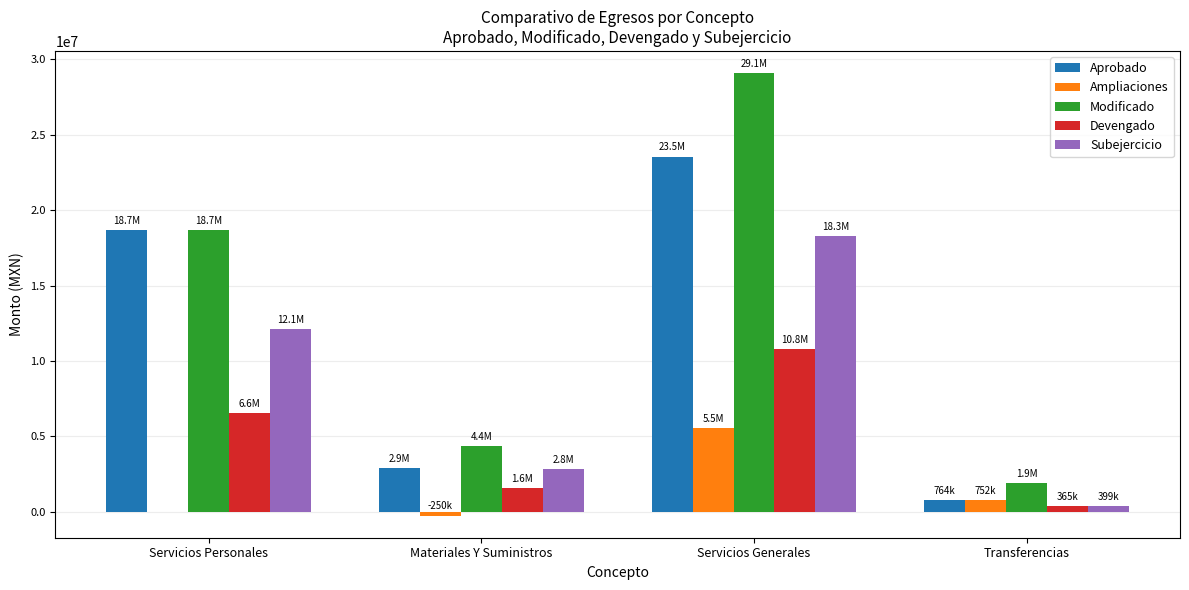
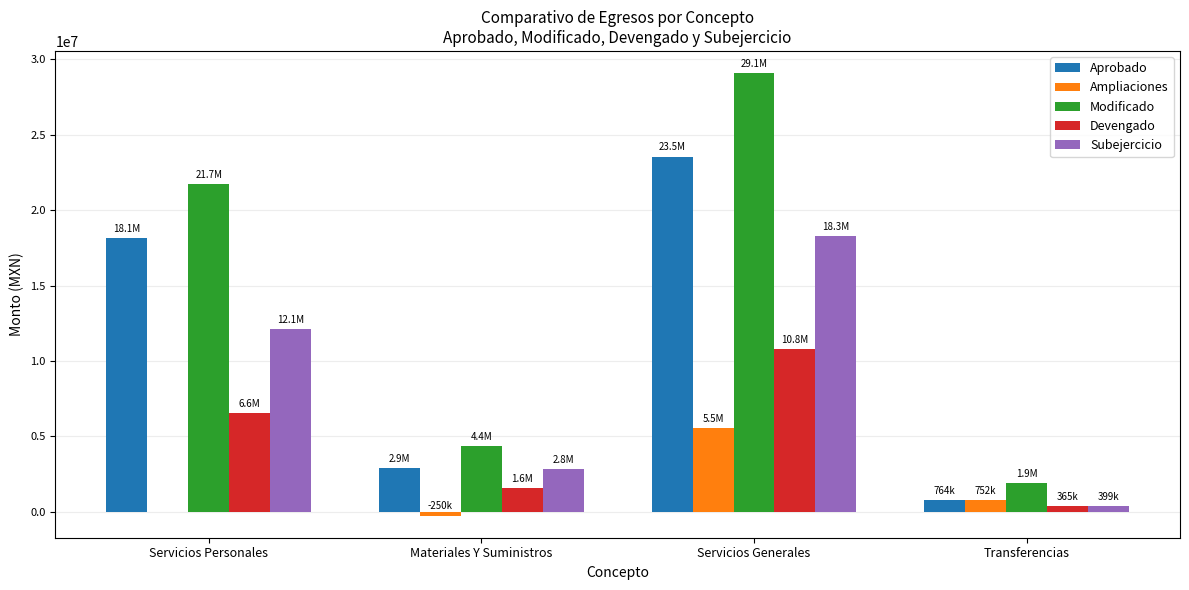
Aprobado, Servicios Personales: 18.7M -> 18.1M
Modificado, Servicios Personales: 18.7M -> 21.7M
